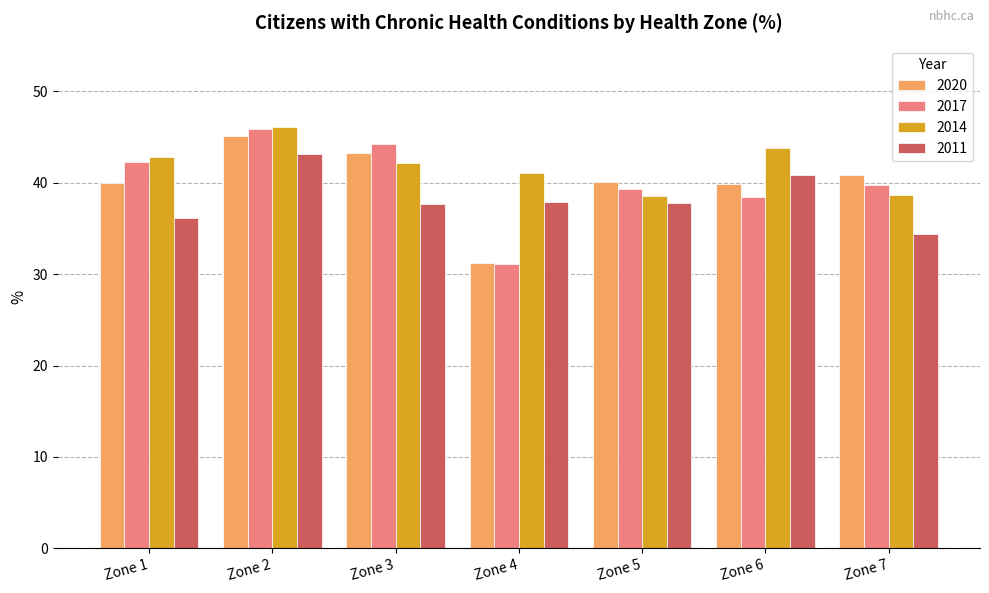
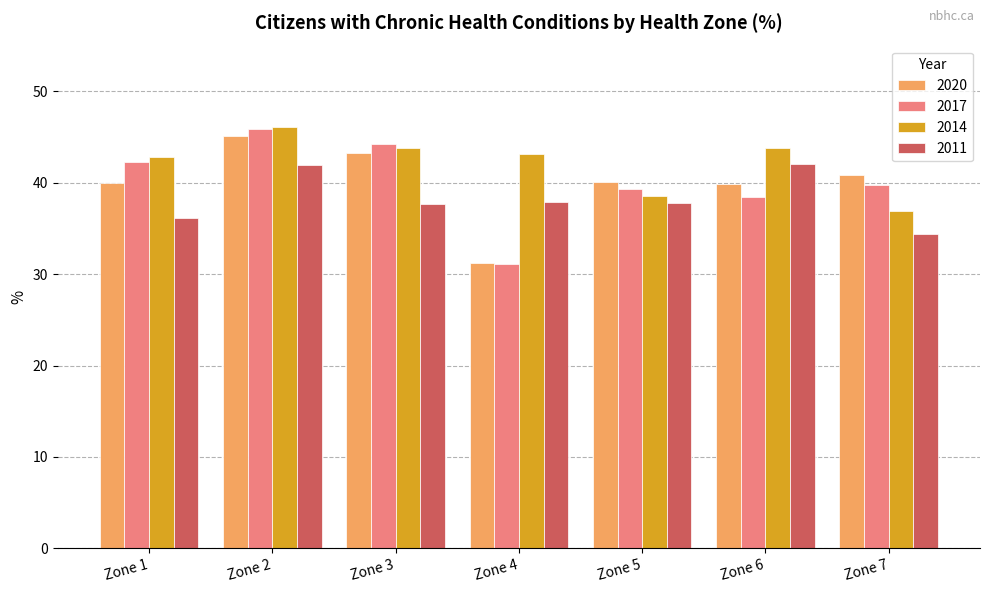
2011, Zone 2: 43 -> 42
2014, Zone 3: 42 -> 44
2014, Zone 4: 41 -> 43
2011, Zone 6: 41 -> 42
2014, Zone 7: 39 -> 37
